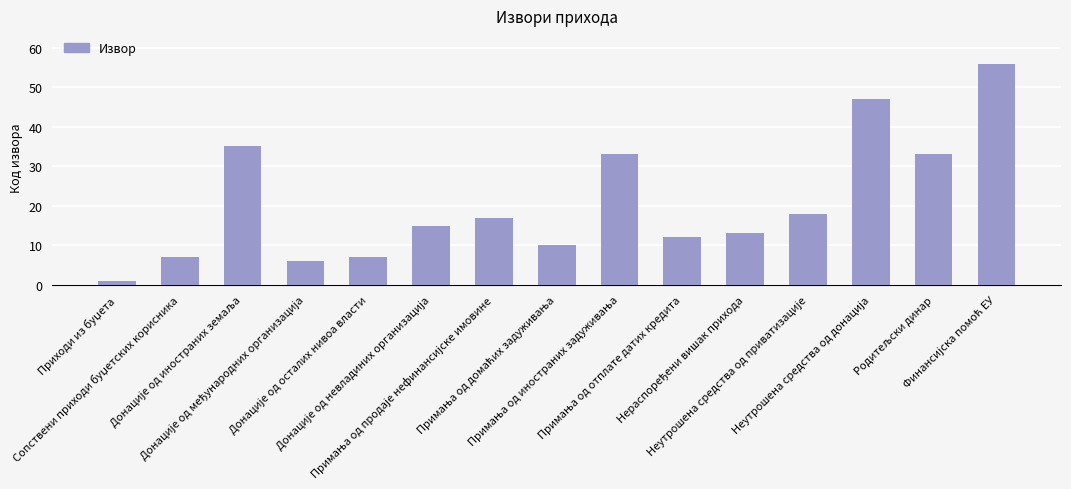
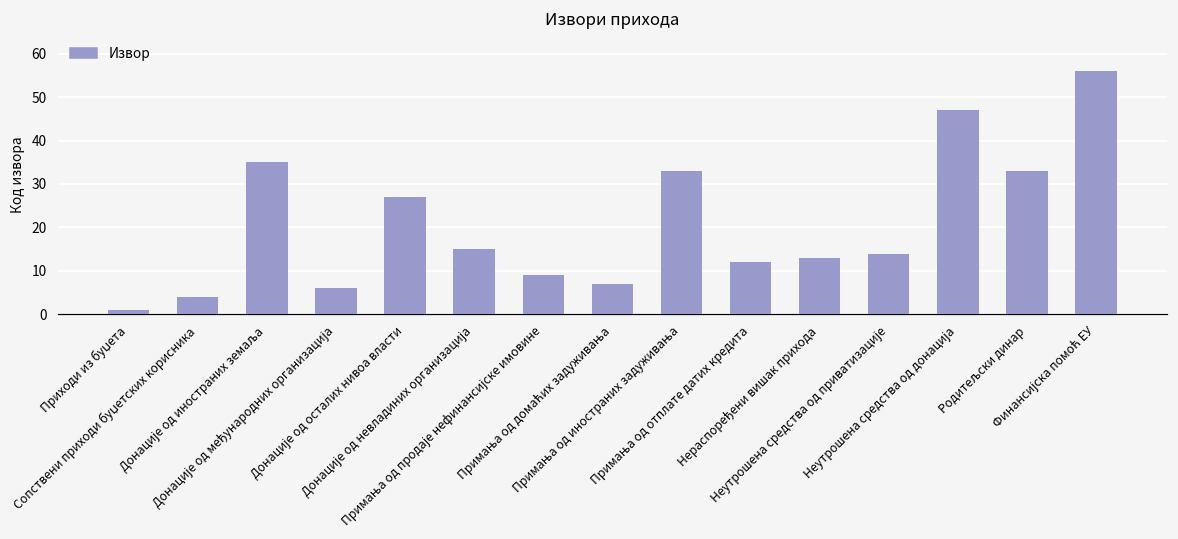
Сопствени приходи буџетских корисника: 7 -> 4
Донације од осталих нивоа власти: 7 -> 27
Примања од продаје нефинансијске имовине: 17 -> 9
Примања од домаћих задуживања: 10 -> 7
Неутрошена средства од приватизације: 18 -> 14
